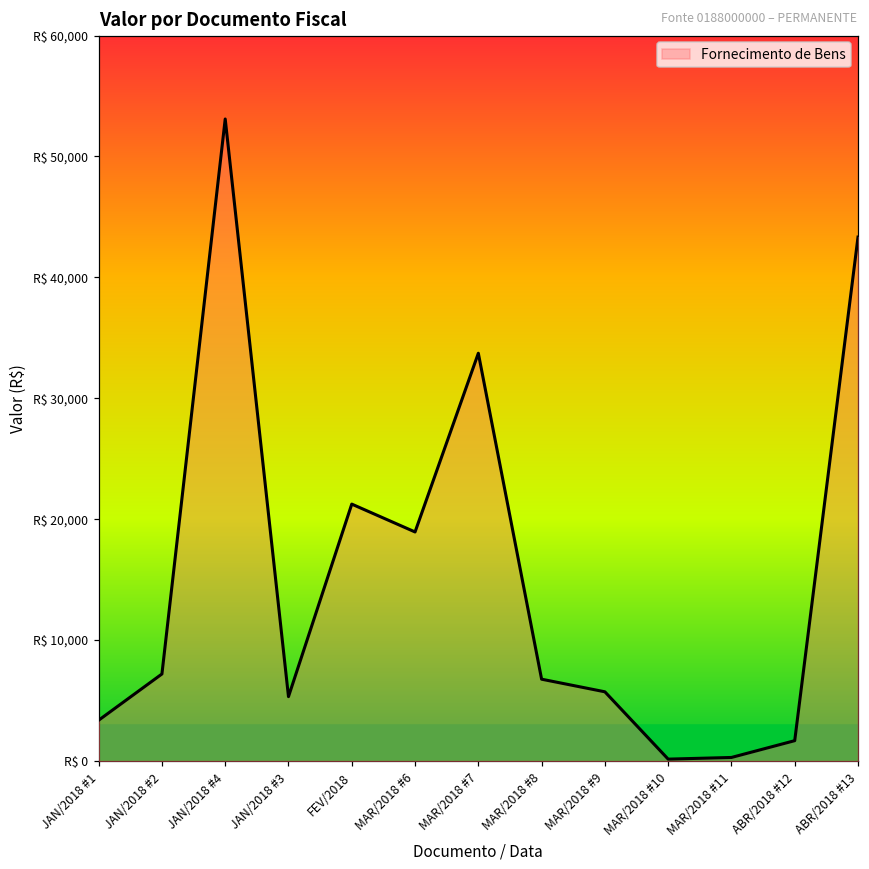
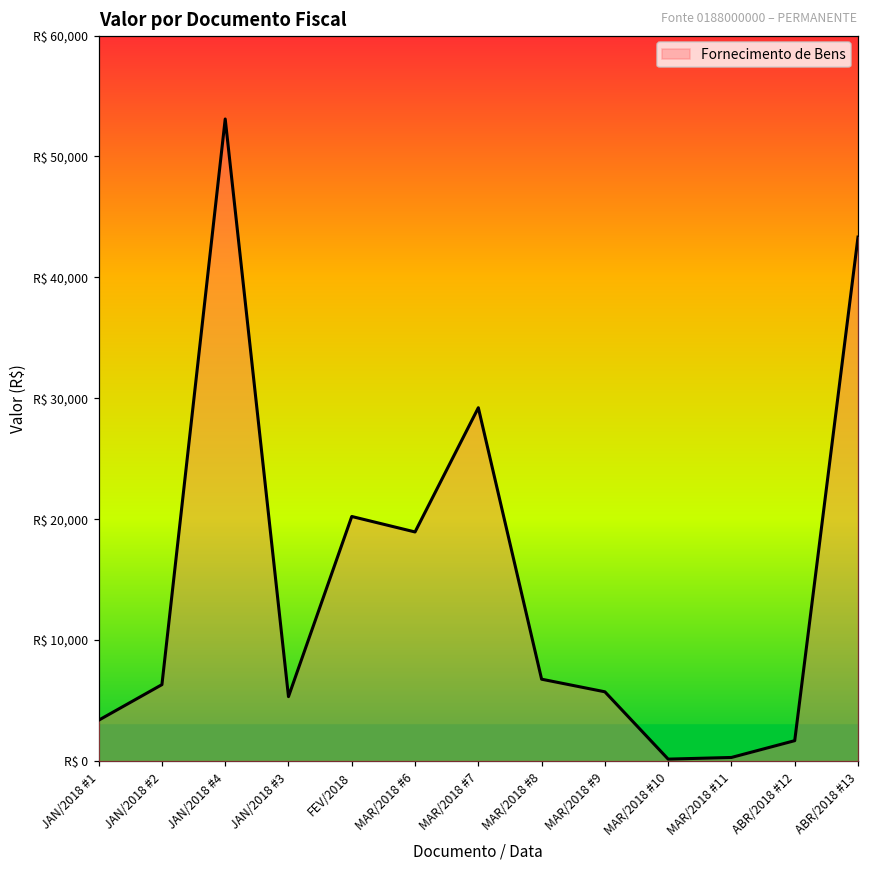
JAN/2018 #2: R$ 7,200 -> R$ 6,300
FEV/2018: R$ 21,200 -> R$ 20,200
MAR/2018 #7: R$ 33,700 -> R$ 29,200
